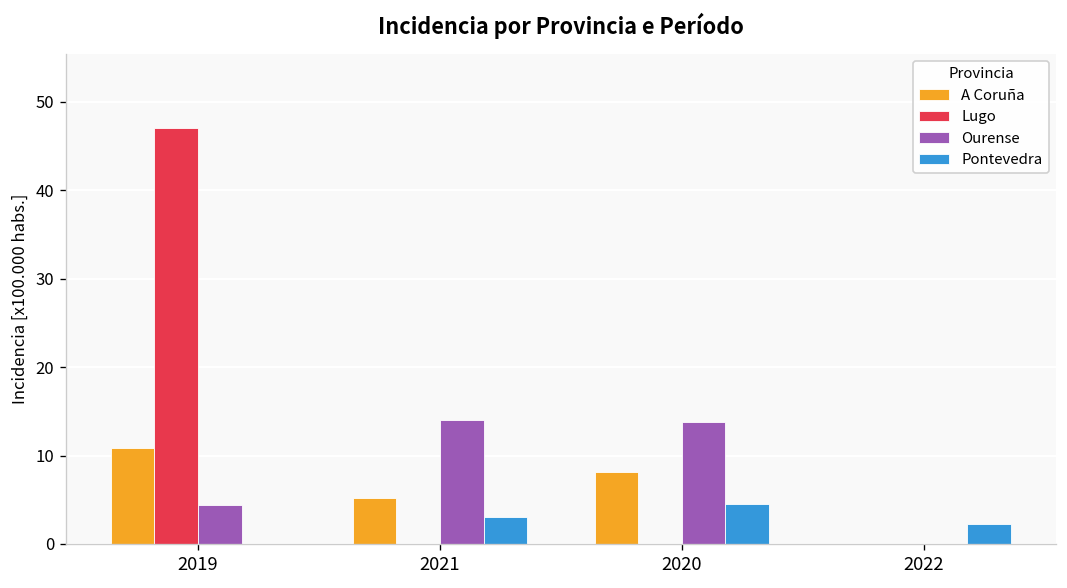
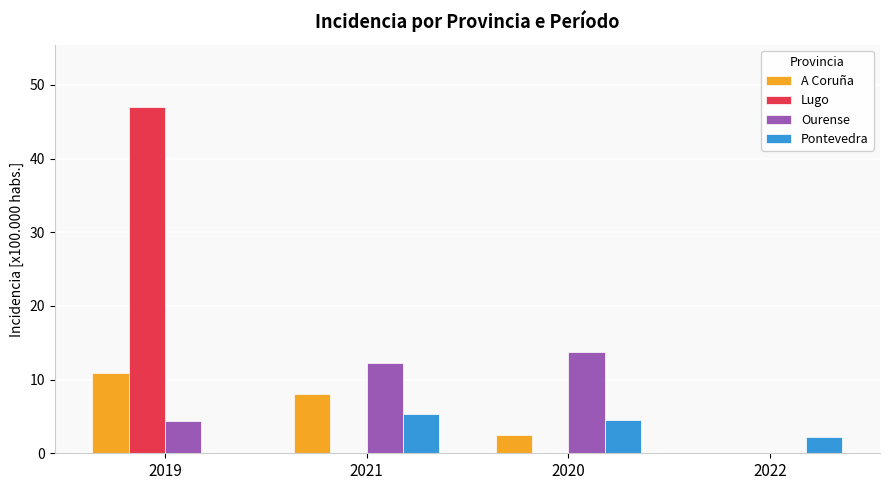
A Coruña, 2021: 5 -> 8
Ourense, 2021: 14 -> 12
Pontevedra, 2021: 3 -> 5
A Coruña, 2020: 8 -> 3
